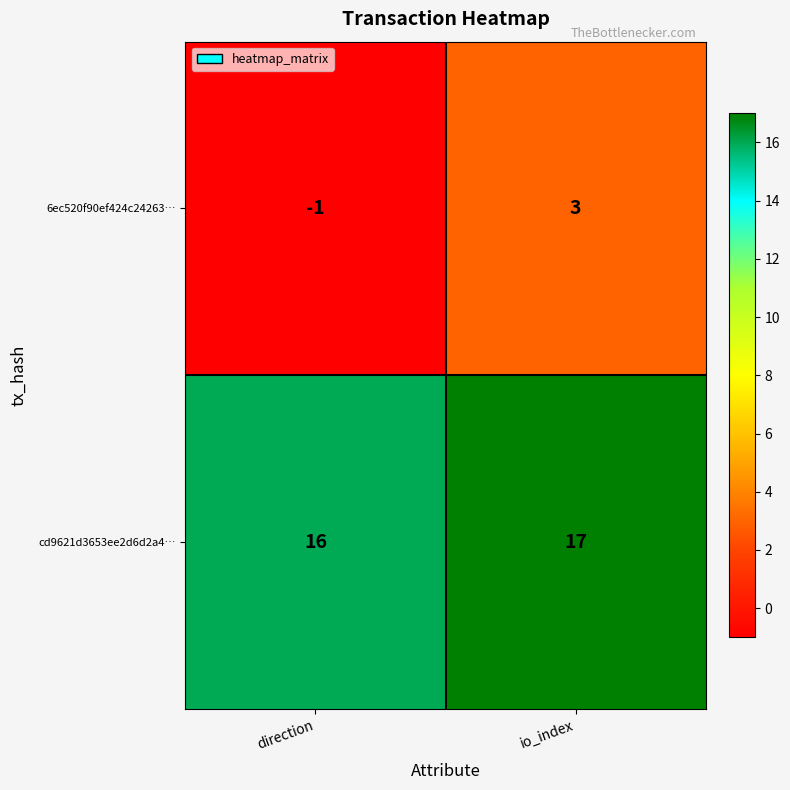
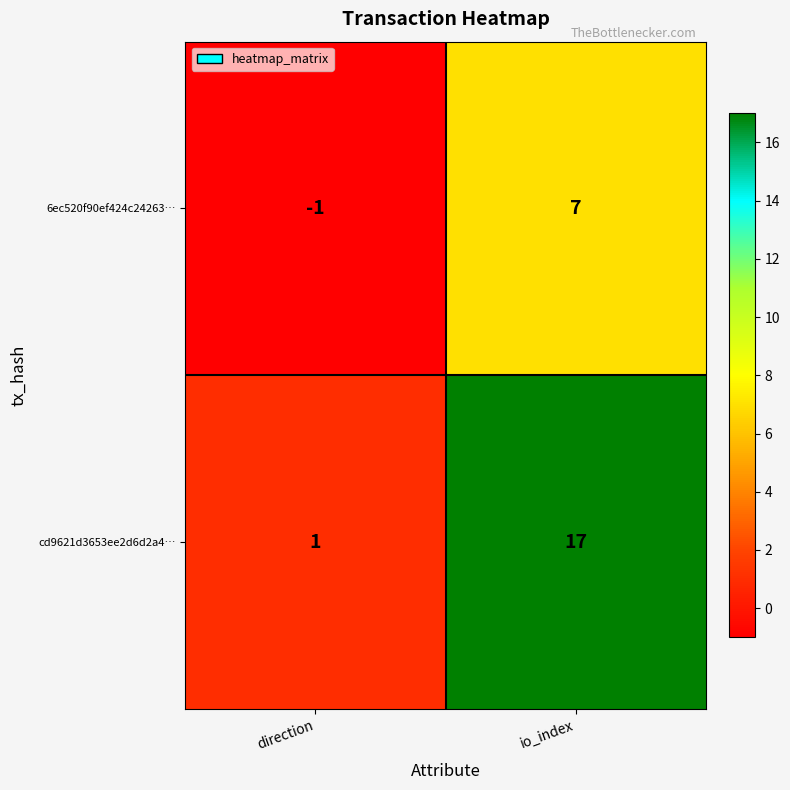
6ec520f90ef424c24263…, io_index: 3 -> 7
cd9621d3653ee2d6d2a4…, direction: 16 -> 1
